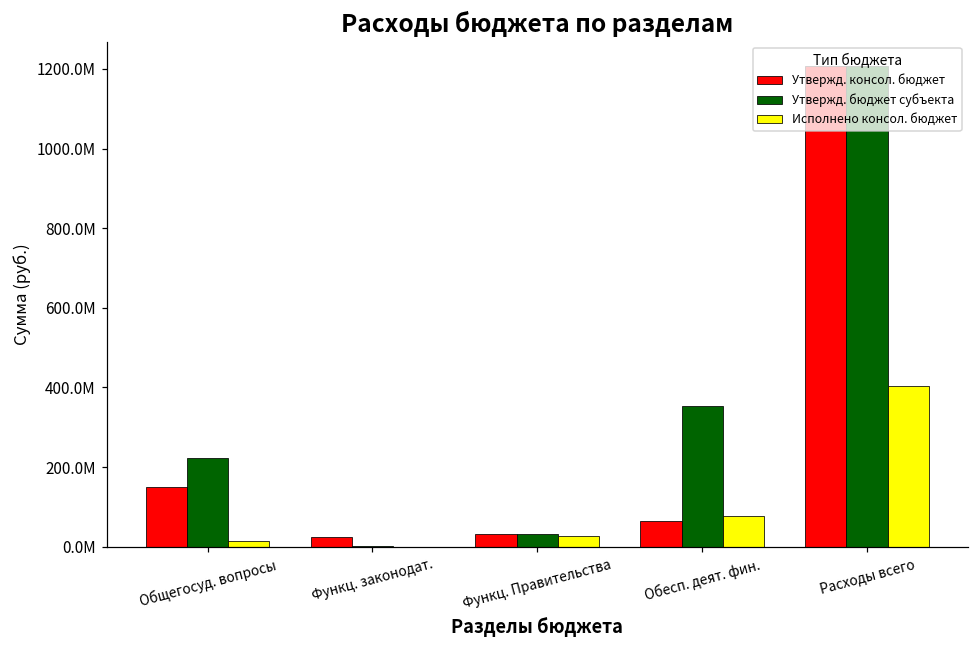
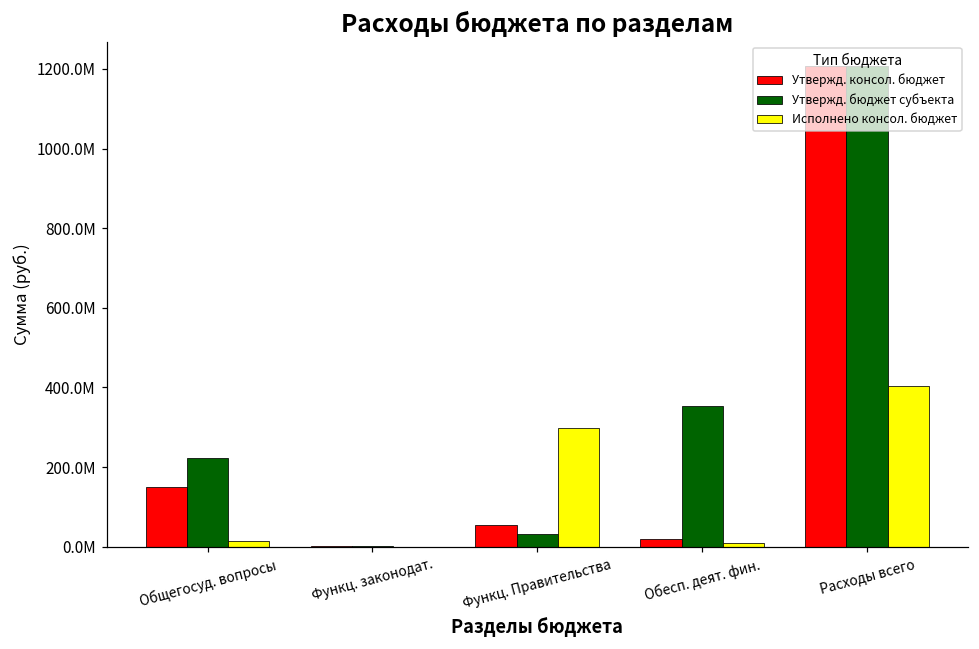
Утвержд. консол. бюджет, Функц. законодат.: 20000000 -> 0
Утвержд. консол. бюджет, Функц. Правительства: 30000000 -> 50000000
Исполнено консол. бюджет, Функц. Правительства: 30000000 -> 300000000
Утвержд. консол. бюджет, Обесп. деят. фин.: 70000000 -> 20000000
Исполнено консол. бюджет, Обесп. деят. фин.: 80000000 -> 10000000
